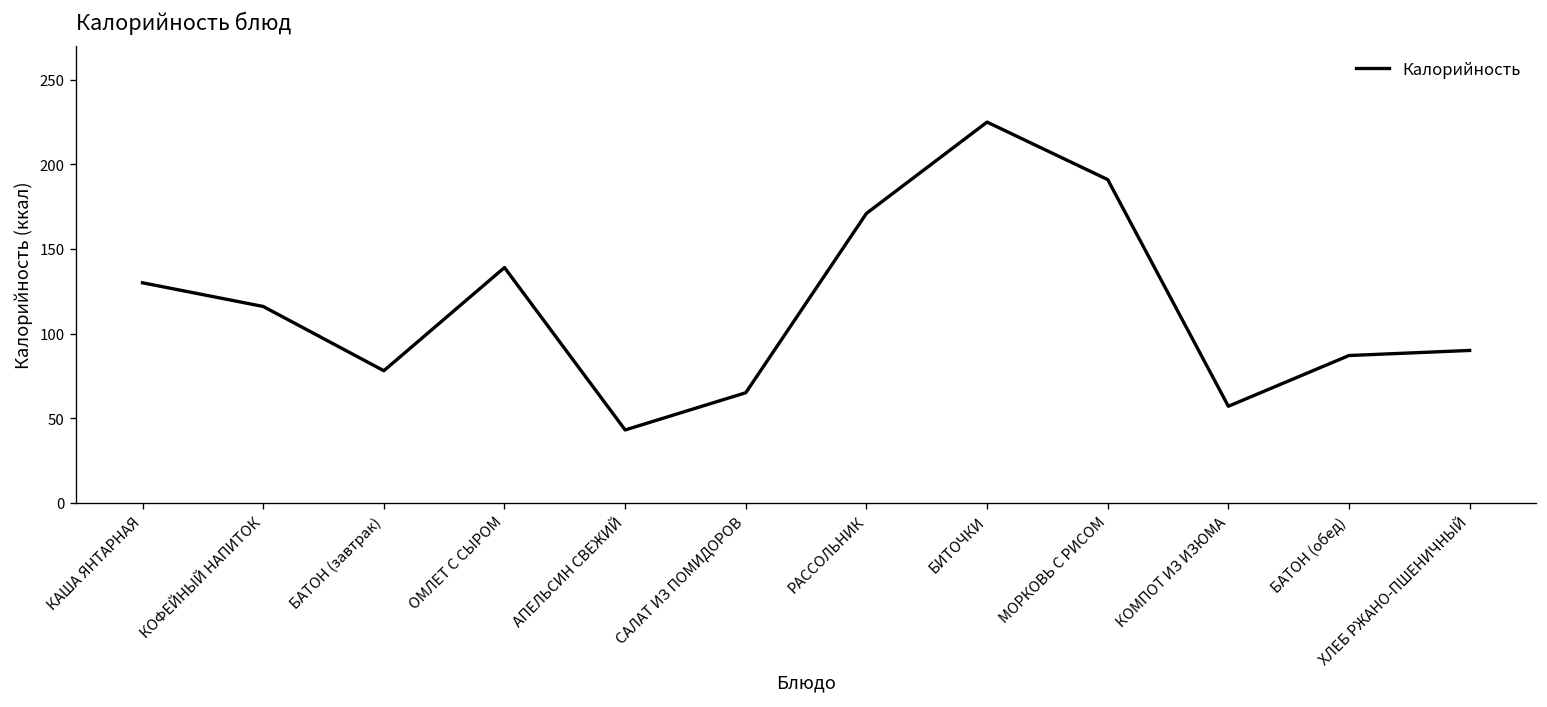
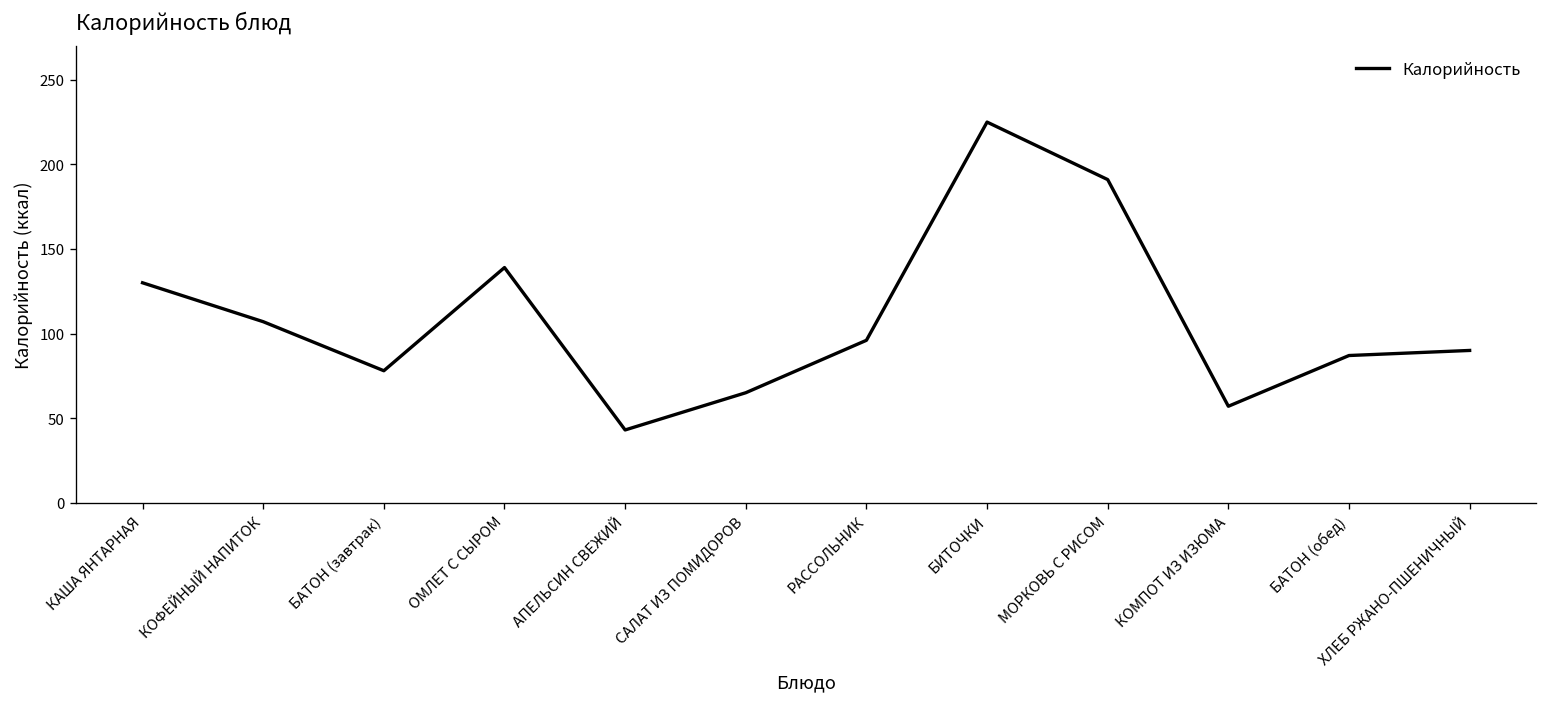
КОФЕЙНЫЙ НАПИТОК: 116 -> 107
РАССОЛЬНИК: 171 -> 96
